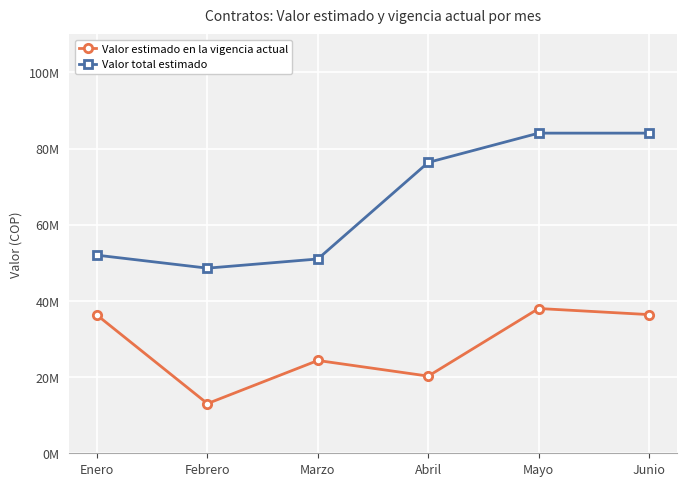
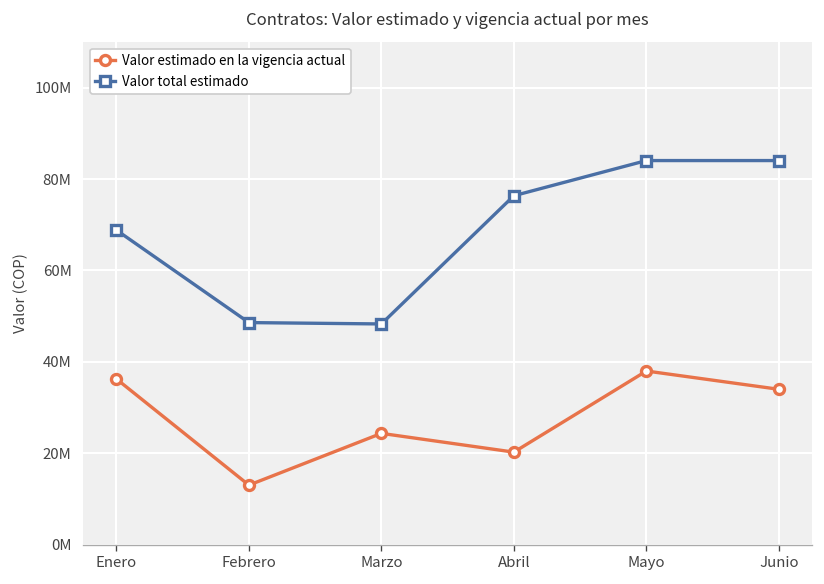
Valor total estimado, Enero: 52000000 -> 69000000
Valor total estimado, Marzo: 51000000 -> 48000000
Valor estimado en la vigencia actual, Junio: 36000000 -> 34000000
